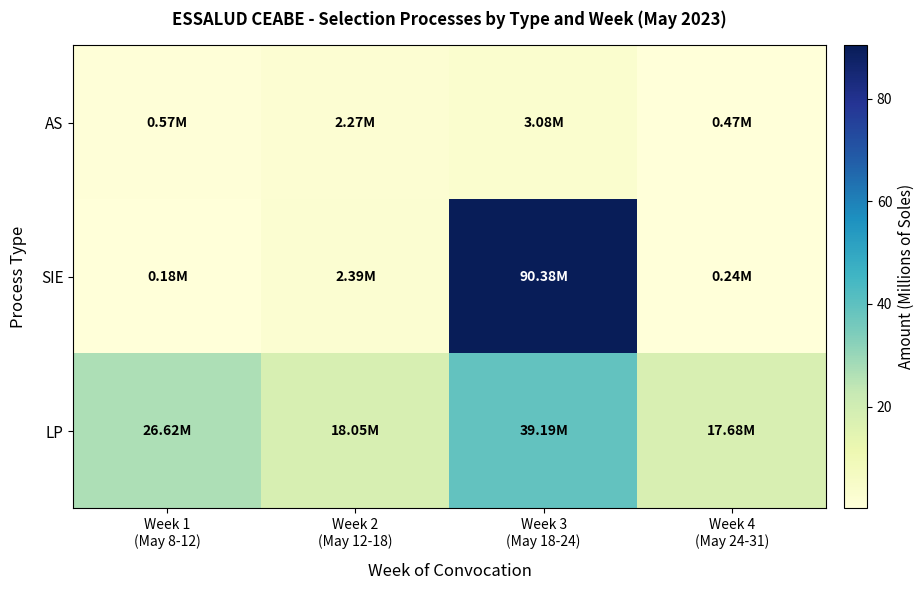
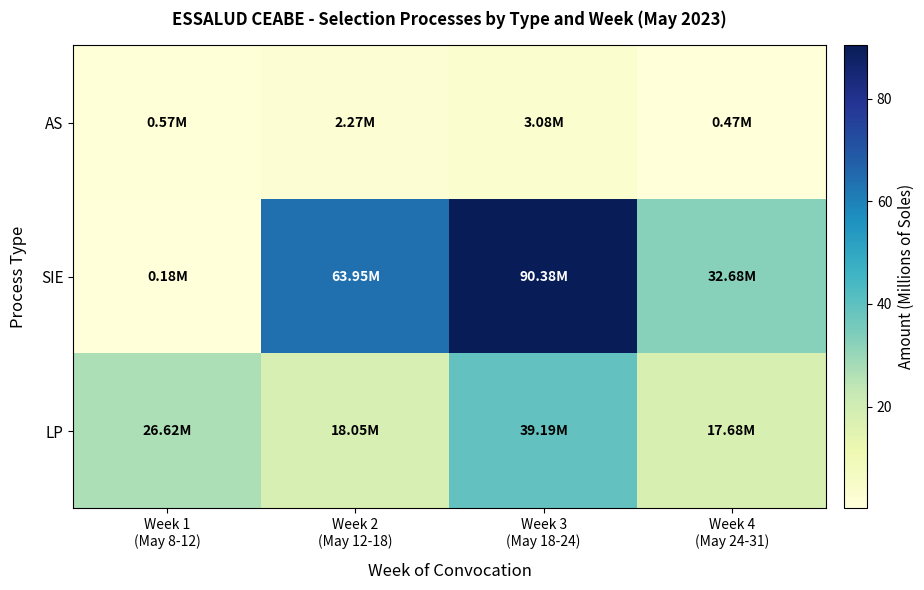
SIE, Week 2 (May 12-18): 2.39M -> 63.95M
SIE, Week 4 (May 24-31): 0.24M -> 32.68M
